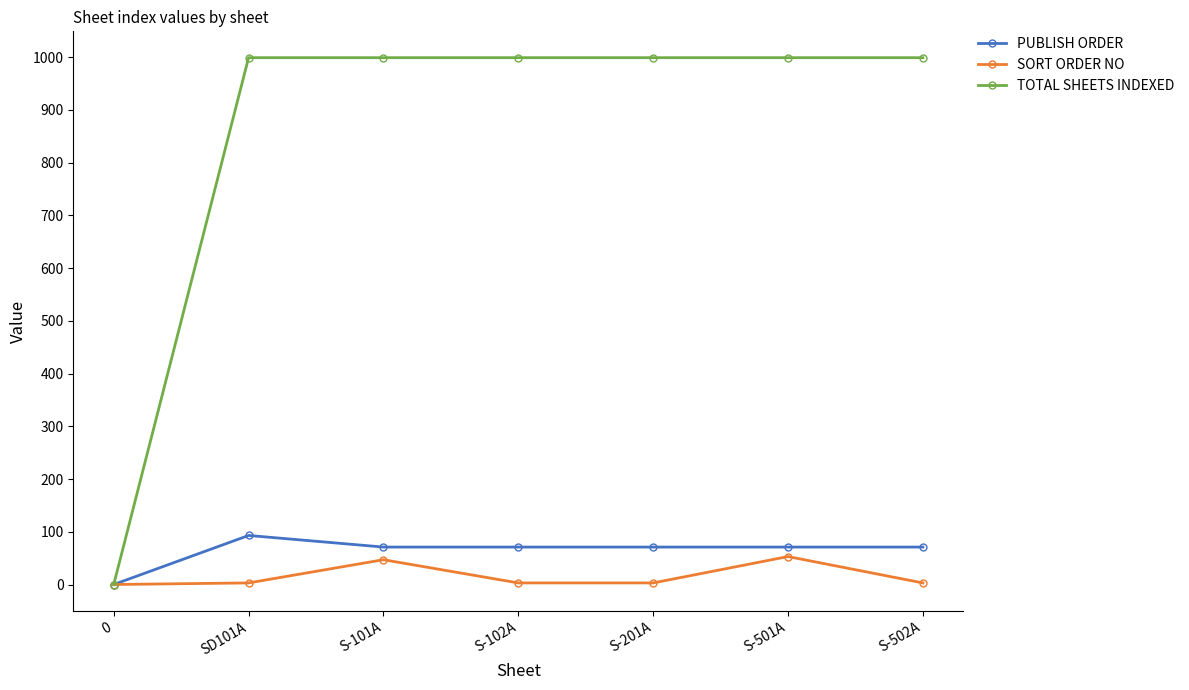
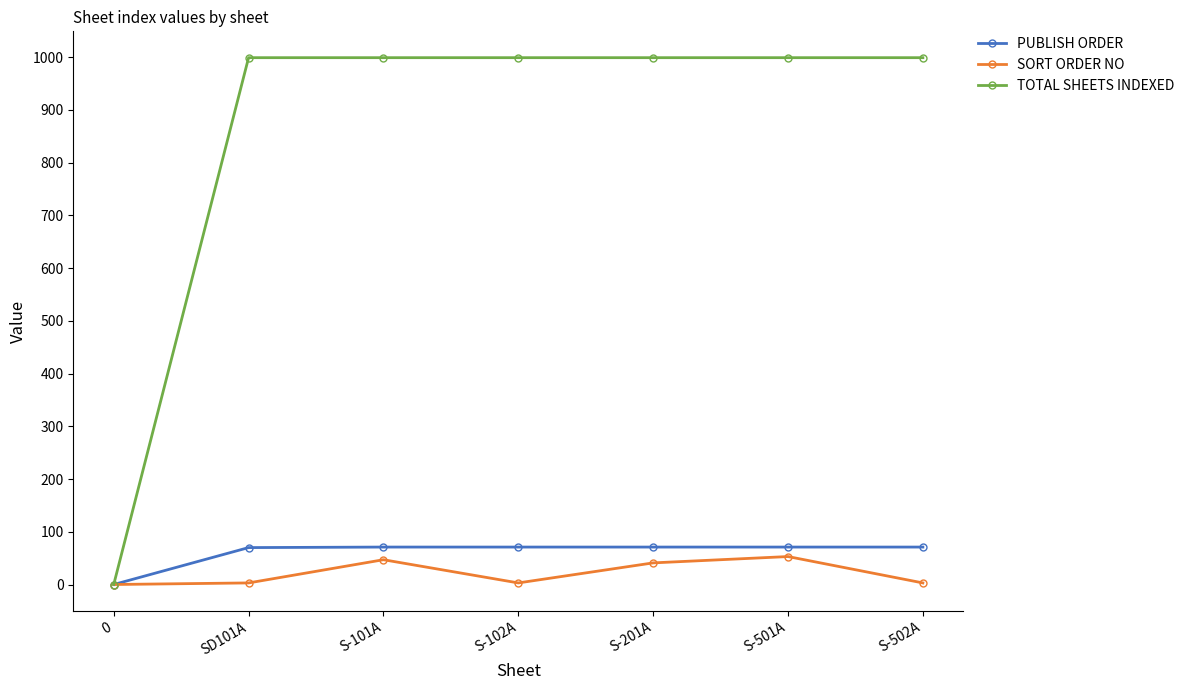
PUBLISH ORDER, SD101A: 90 -> 70
SORT ORDER NO, S-201A: 0 -> 40
